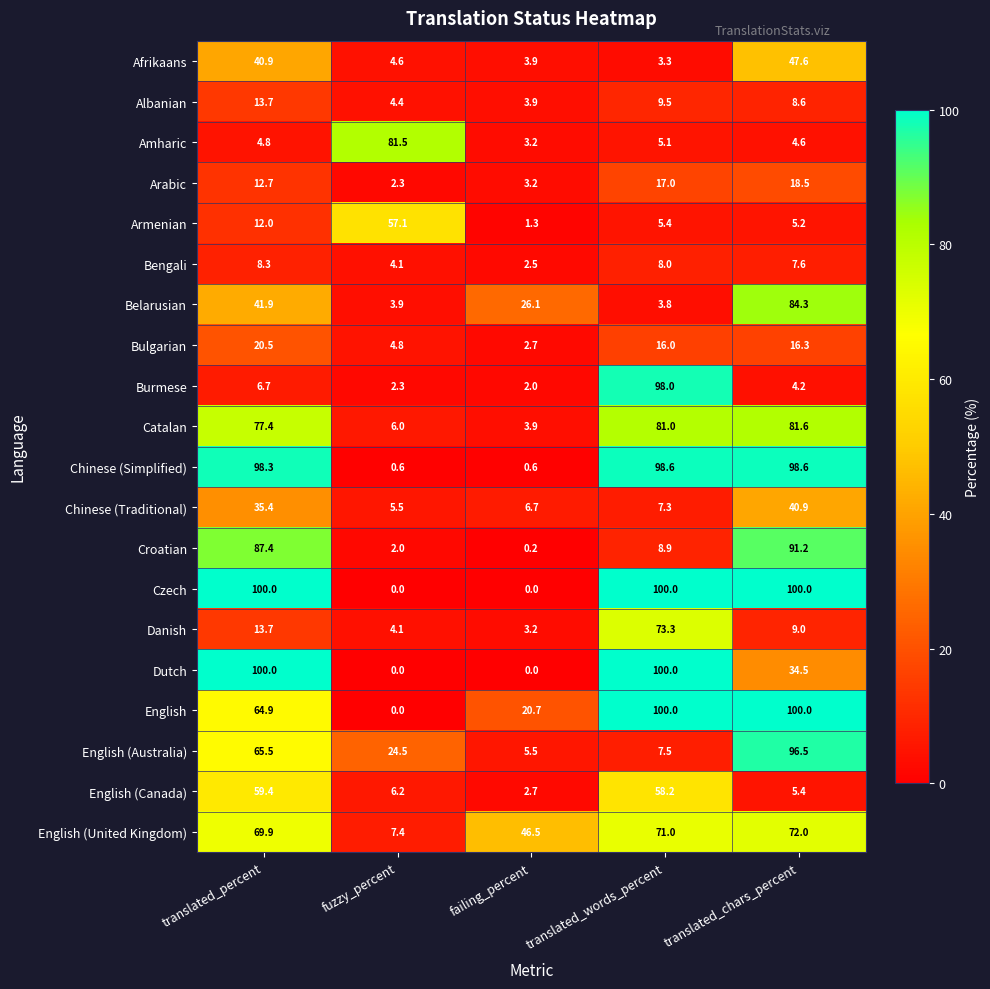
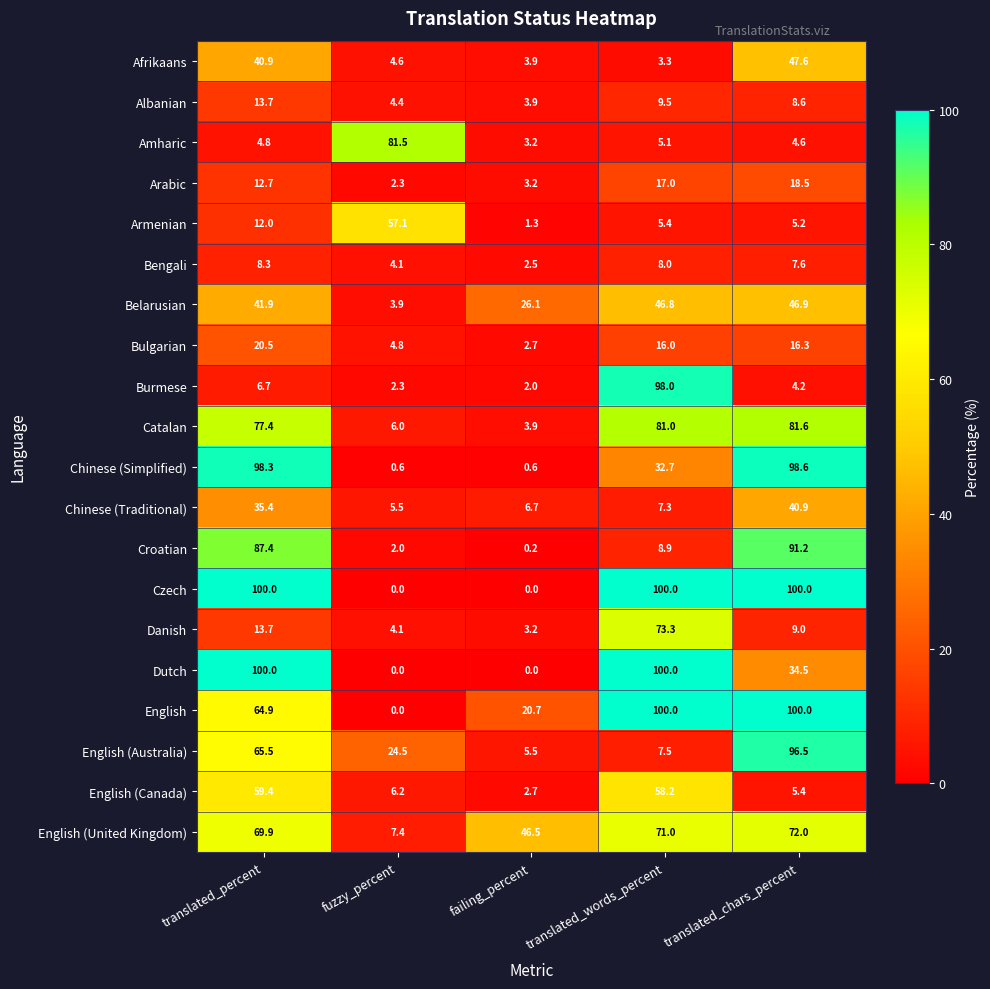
Belarusian, translated_words_percent: 3.8 -> 46.8
Belarusian, translated_chars_percent: 84.3 -> 46.9
Chinese (Simplified), translated_words_percent: 98.6 -> 32.7
